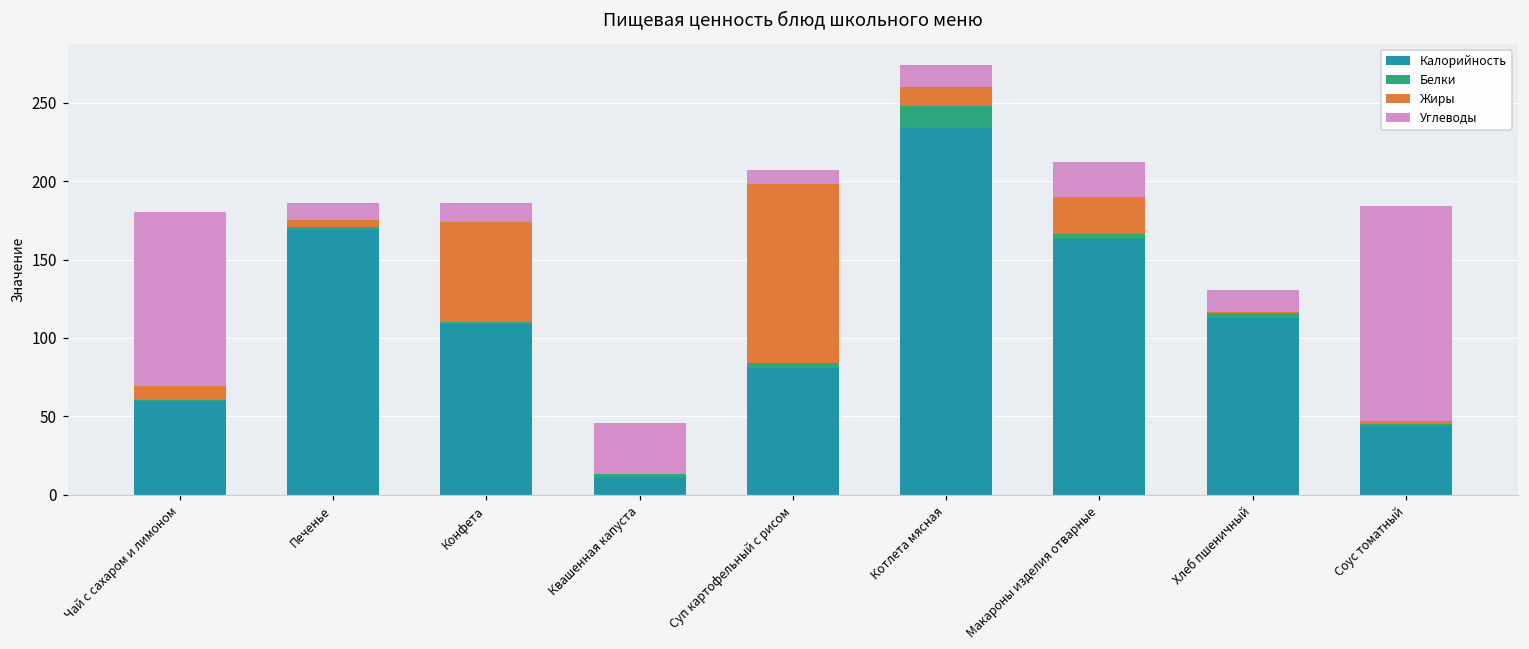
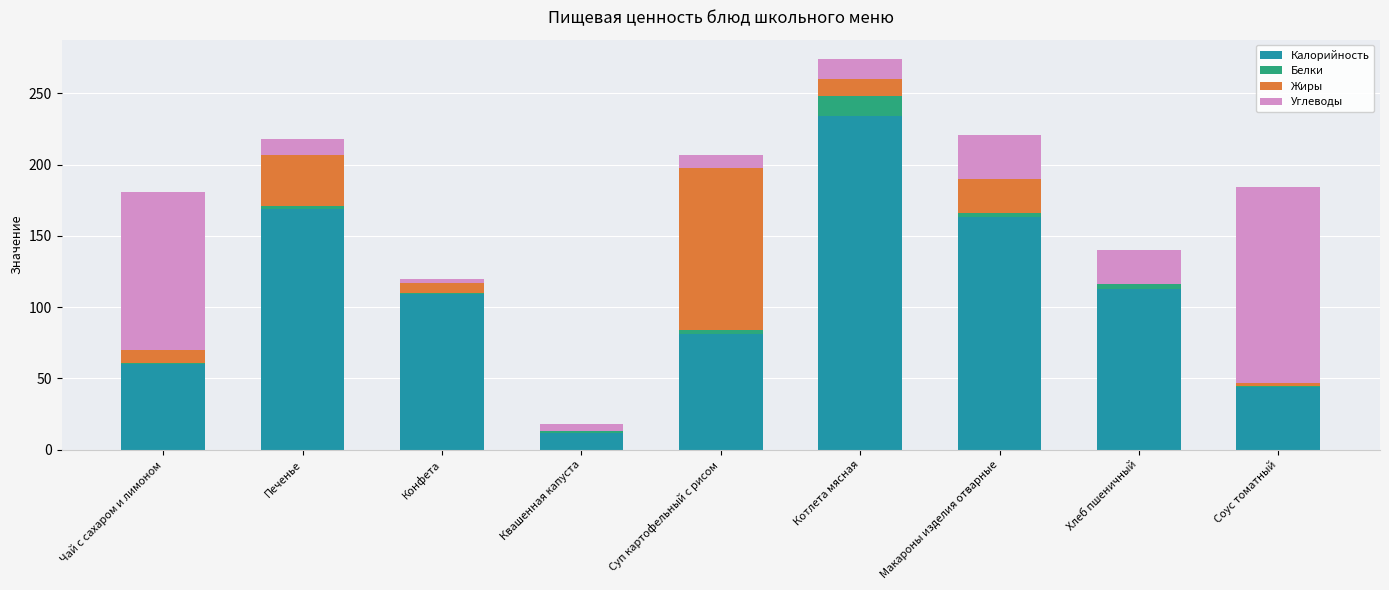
Жиры, Печенье: 4 -> 36
Жиры, Конфета: 64 -> 7
Углеводы, Конфета: 12 -> 3
Углеводы, Квашенная капуста: 32 -> 4
Углеводы, Макароны изделия отварные: 22 -> 31
Углеводы, Хлеб пшеничный: 14 -> 24
